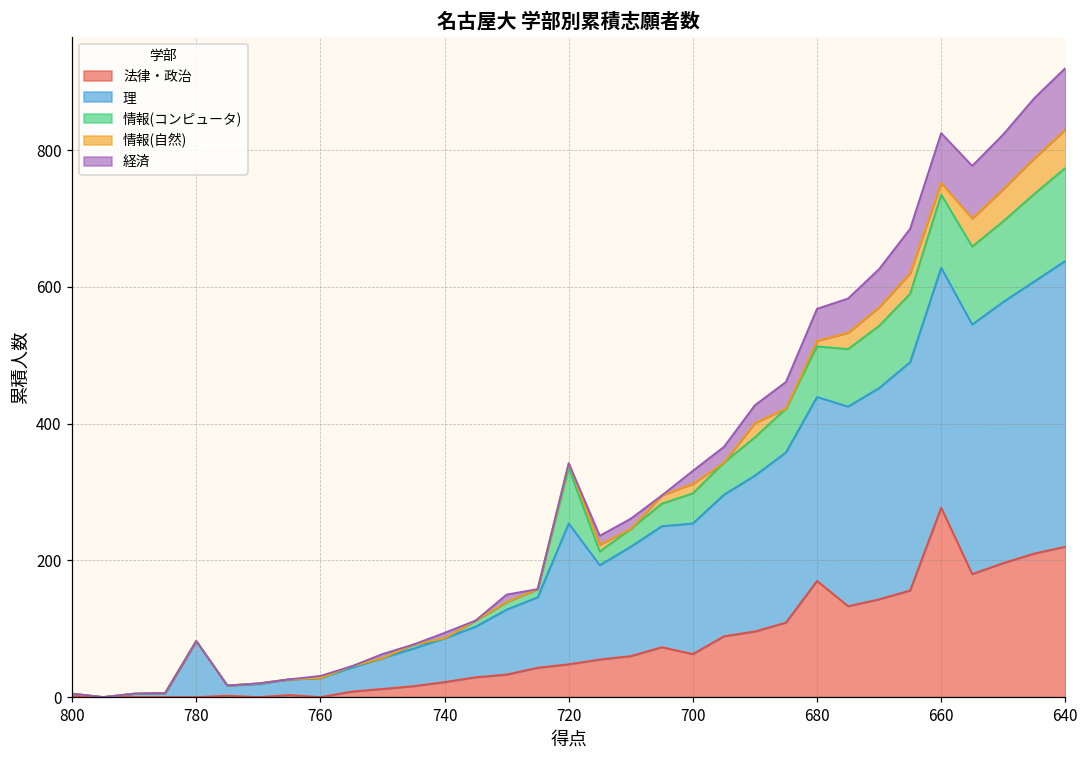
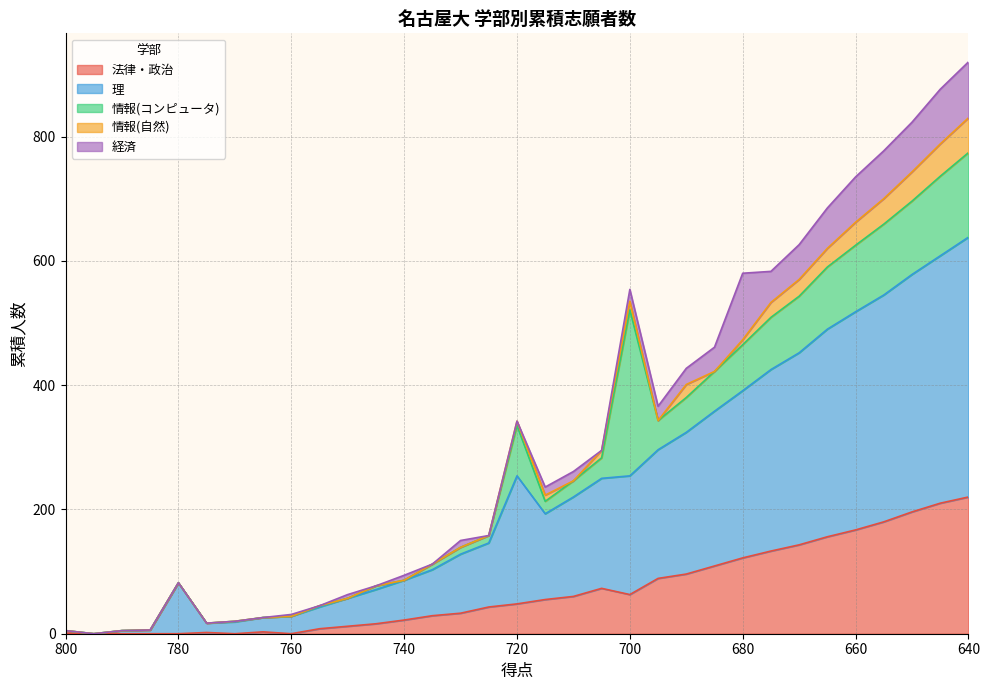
情報(コンピュータ), 700: 40 -> 270
法律・政治, 680: 170 -> 120
経済, 680: 50 -> 110
法律・政治, 660: 280 -> 170
情報(自然), 660: 20 -> 40
